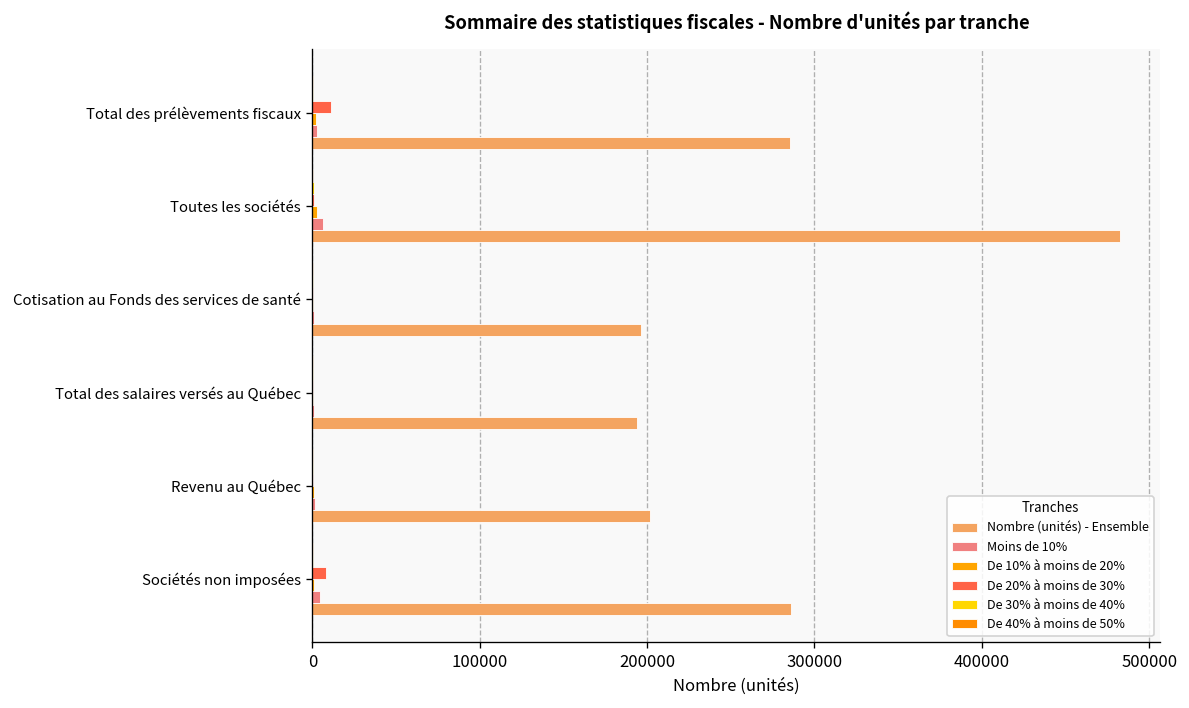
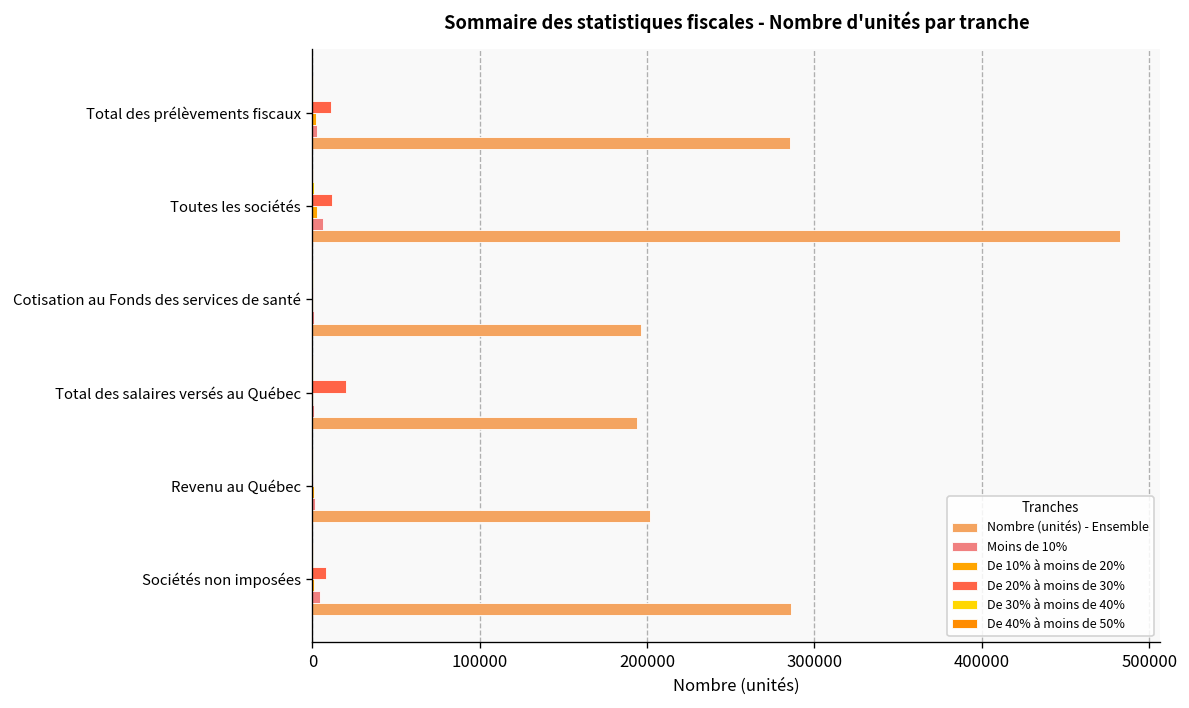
De 20% à moins de 30%, Toutes les sociétés: 1000 -> 11000
De 20% à moins de 30%, Total des salaires versés au Québec: 0 -> 20000
